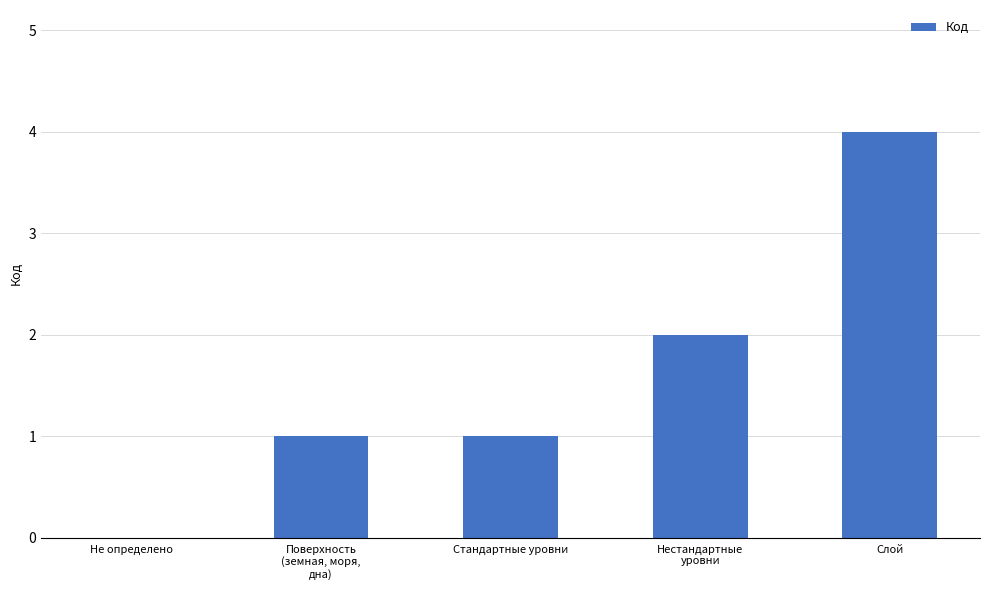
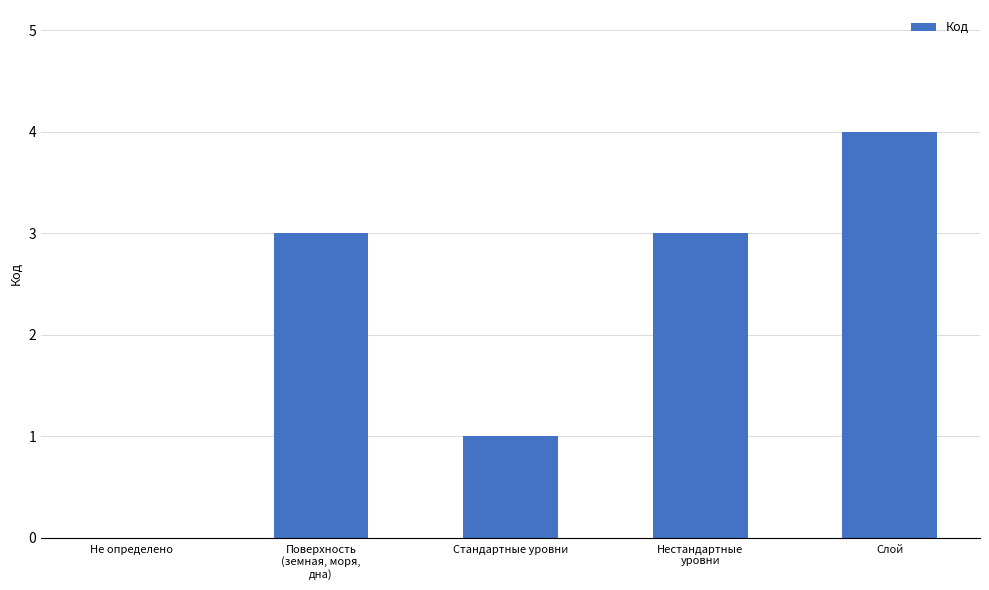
Поверхность (земная, моря, дна): 1 -> 3
Нестандартные уровни: 2 -> 3
